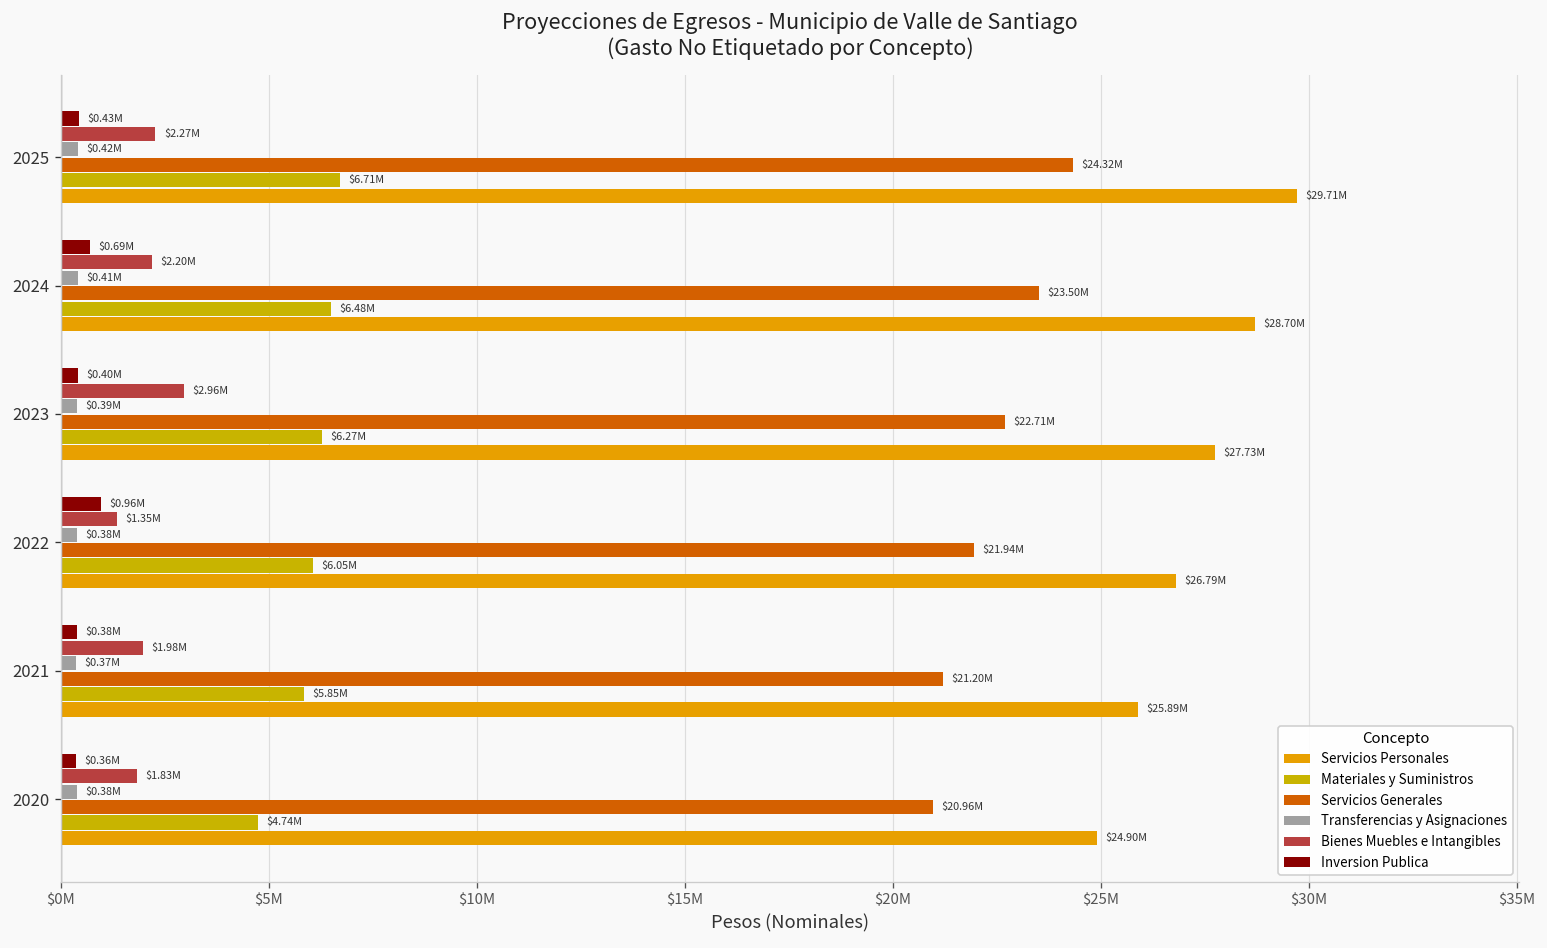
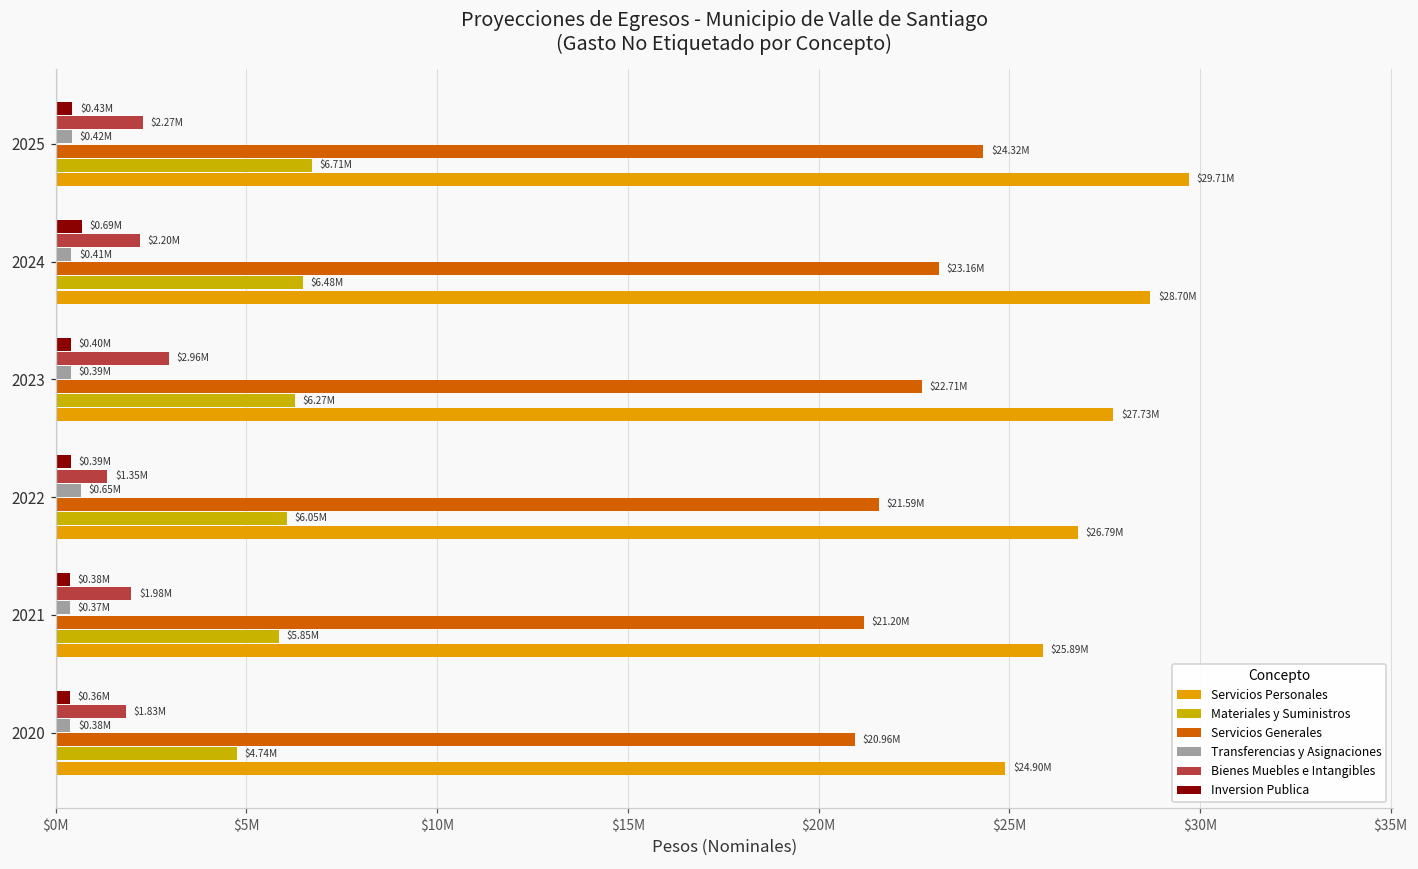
Servicios Generales, 2024: $23.50M -> $23.16M
Inversion Publica, 2022: $0.96M -> $0.39M
Transferencias y Asignaciones, 2022: $0.38M -> $0.65M
Servicios Generales, 2022: $21.94M -> $21.59M
